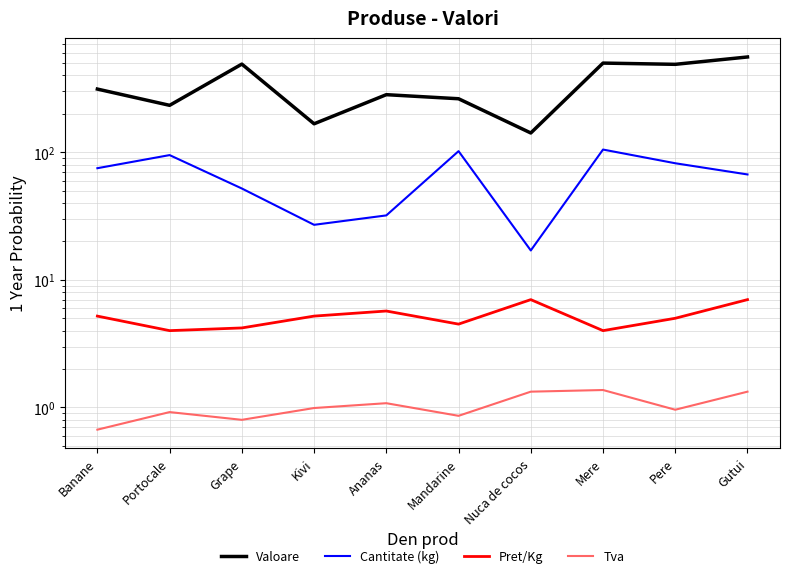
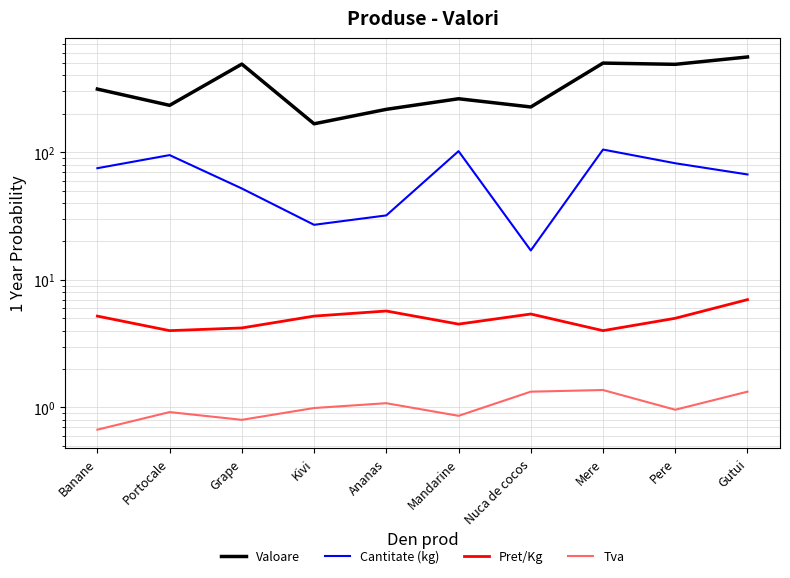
Valoare, Ananas: 280 -> 220
Valoare, Nuca de cocos: 140 -> 230
Pret/Kg, Nuca de cocos: 7 -> 5.4
